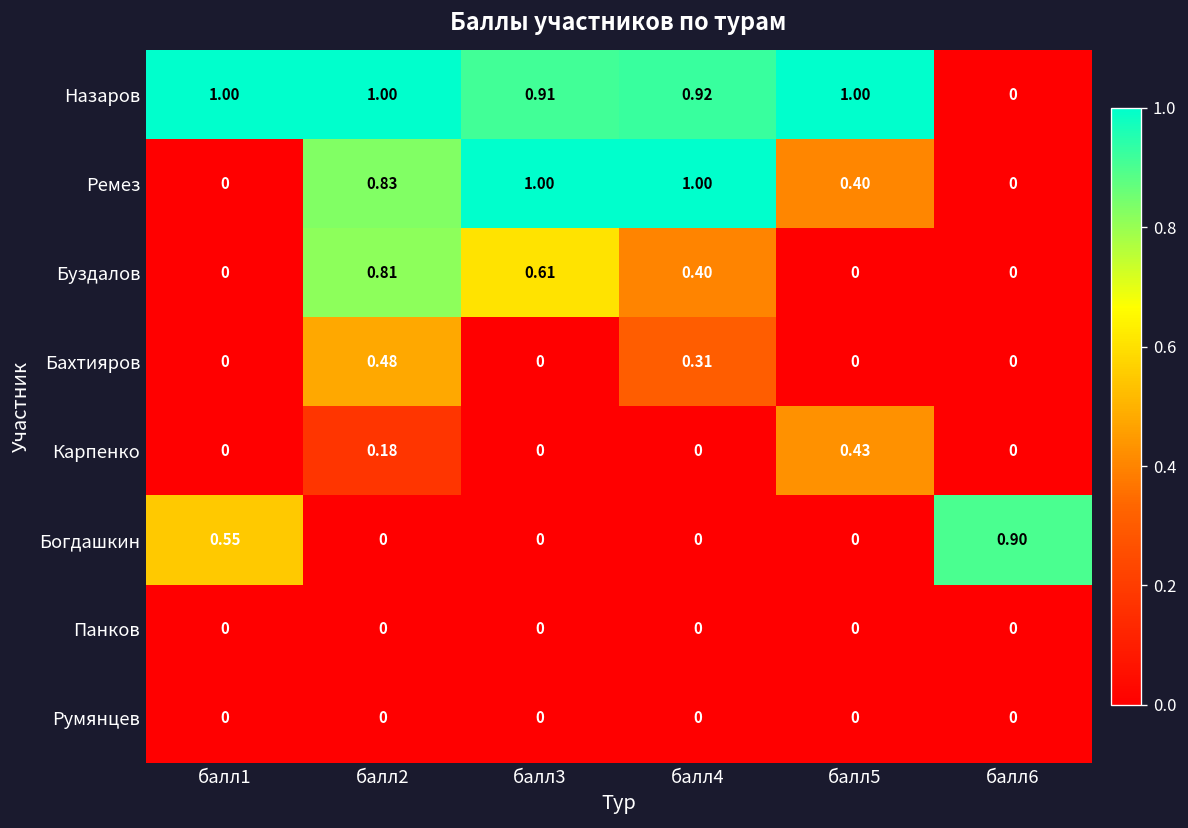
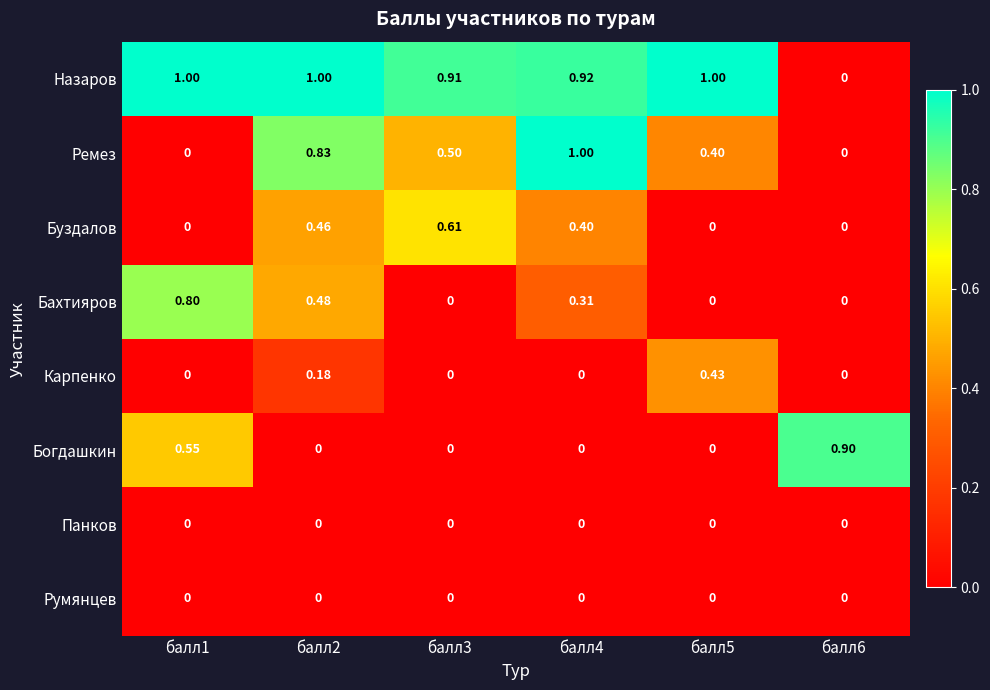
Ремез, балл3: 1.00 -> 0.50
Буздалов, балл2: 0.81 -> 0.46
Бахтияров, балл1: 0 -> 0.80
